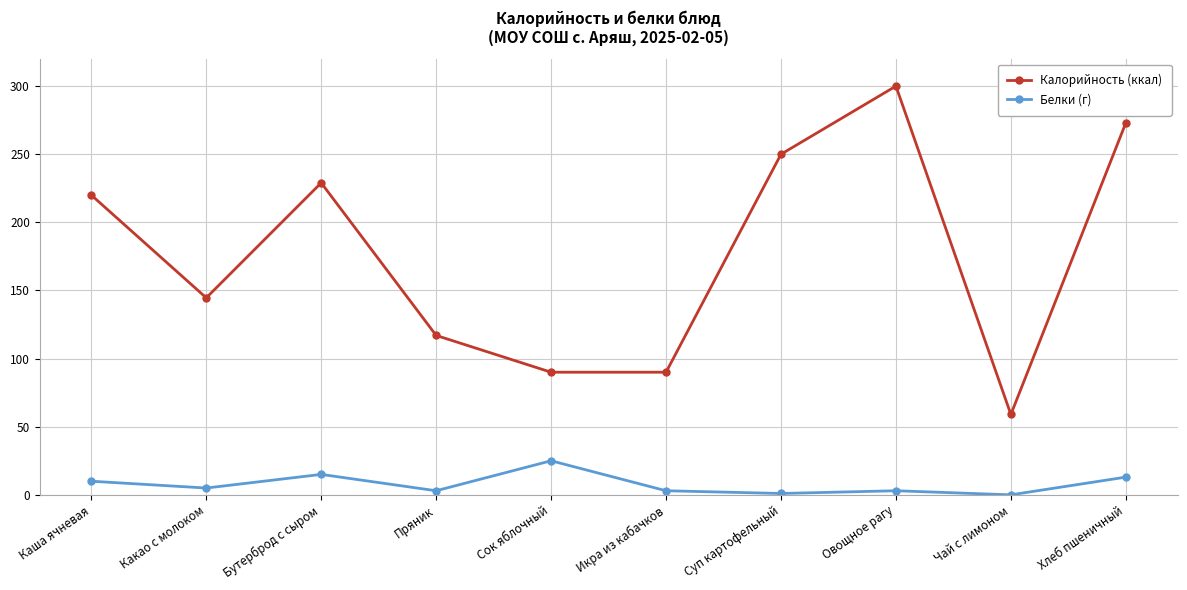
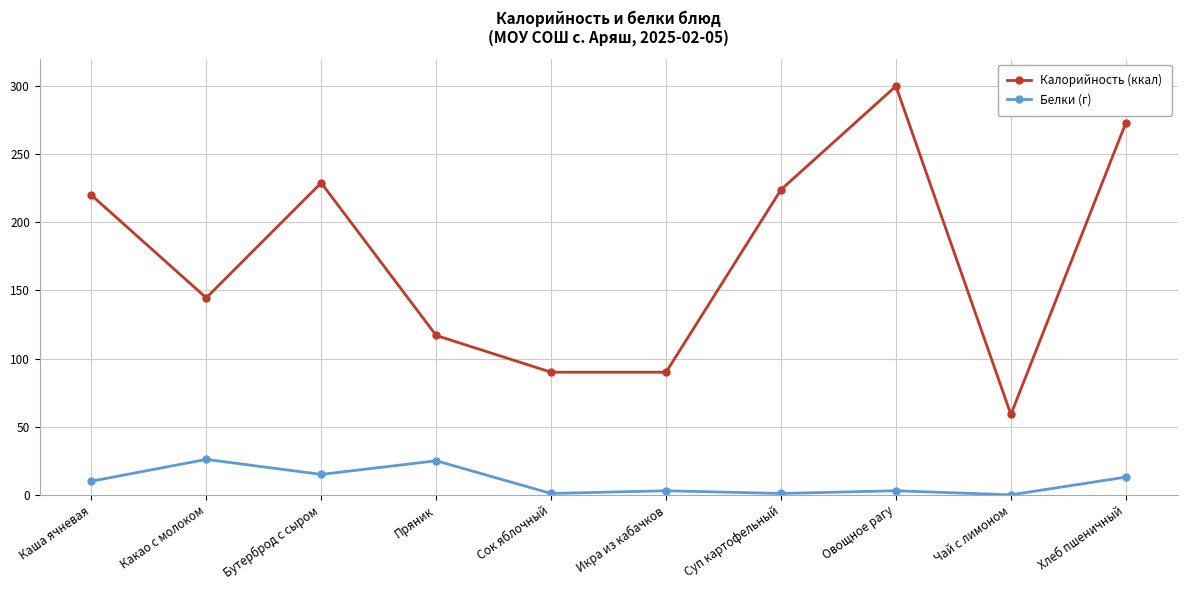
Белки (г), Какао с молоком: 5 -> 26
Белки (г), Пряник: 3 -> 25
Белки (г), Сок яблочный: 25 -> 1
Калорийность (ккал), Суп картофельный: 250 -> 224
